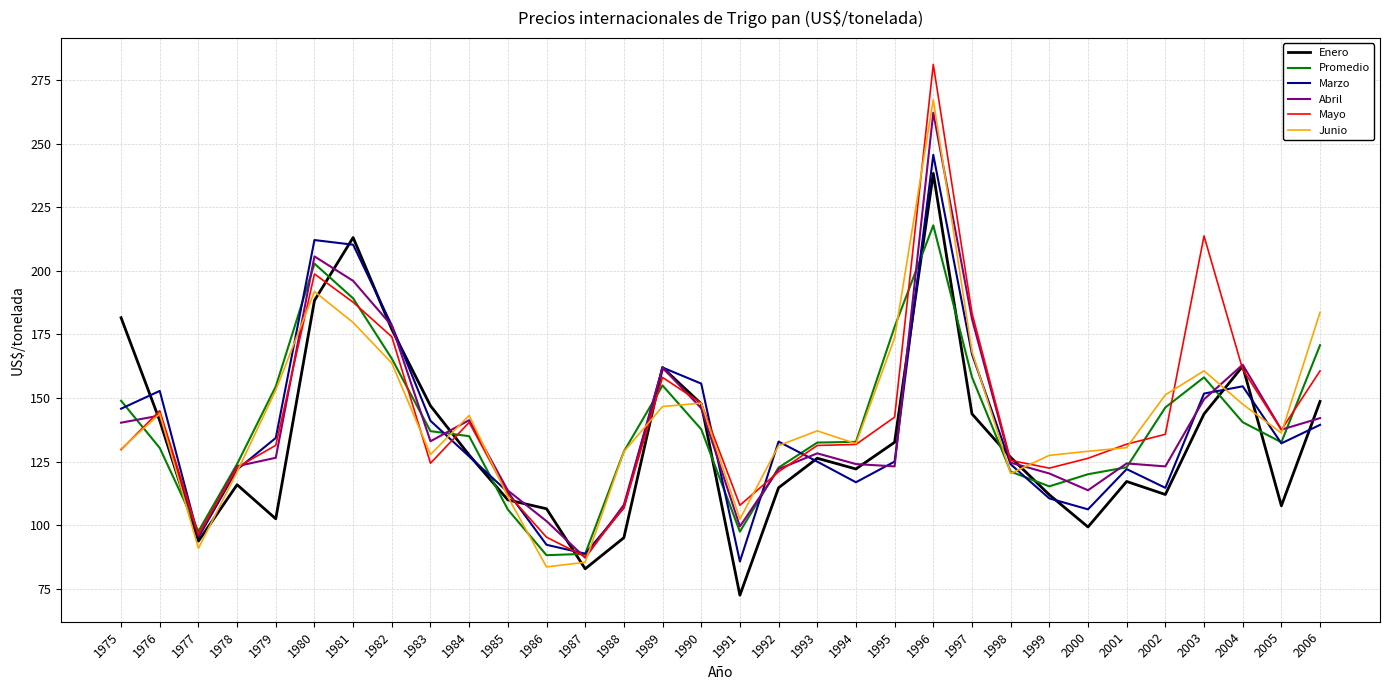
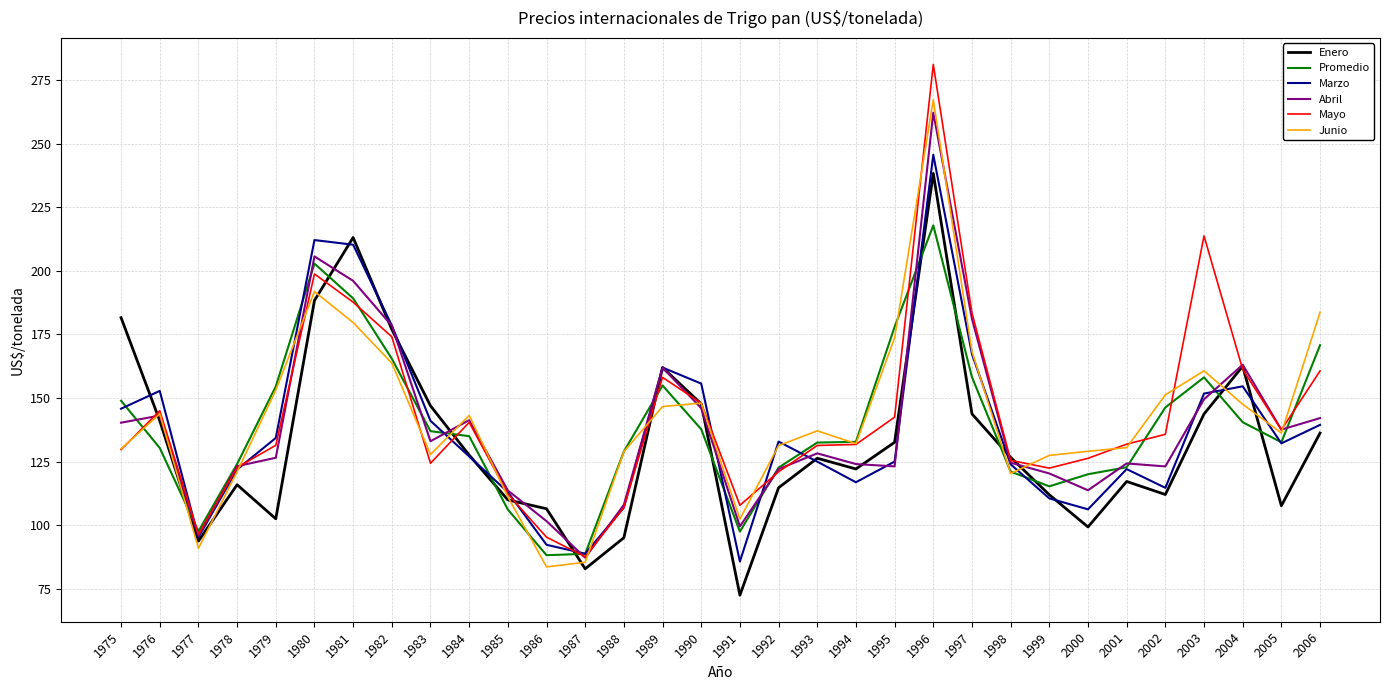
Enero, 2006: 149 -> 136
